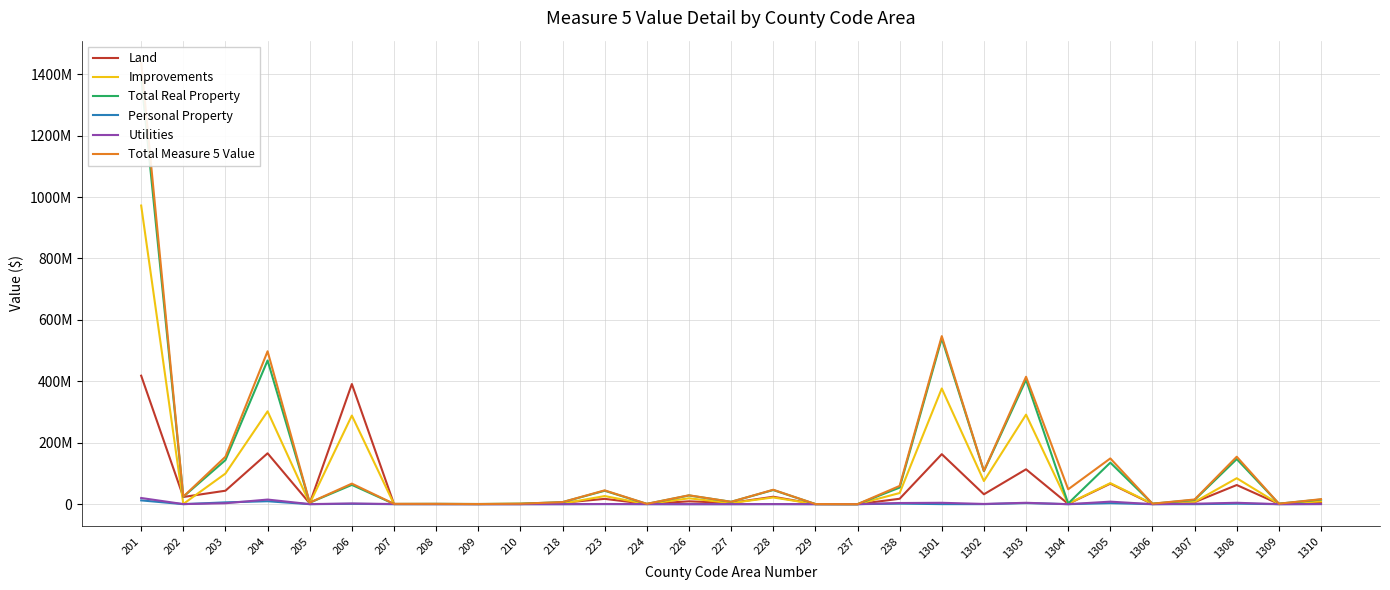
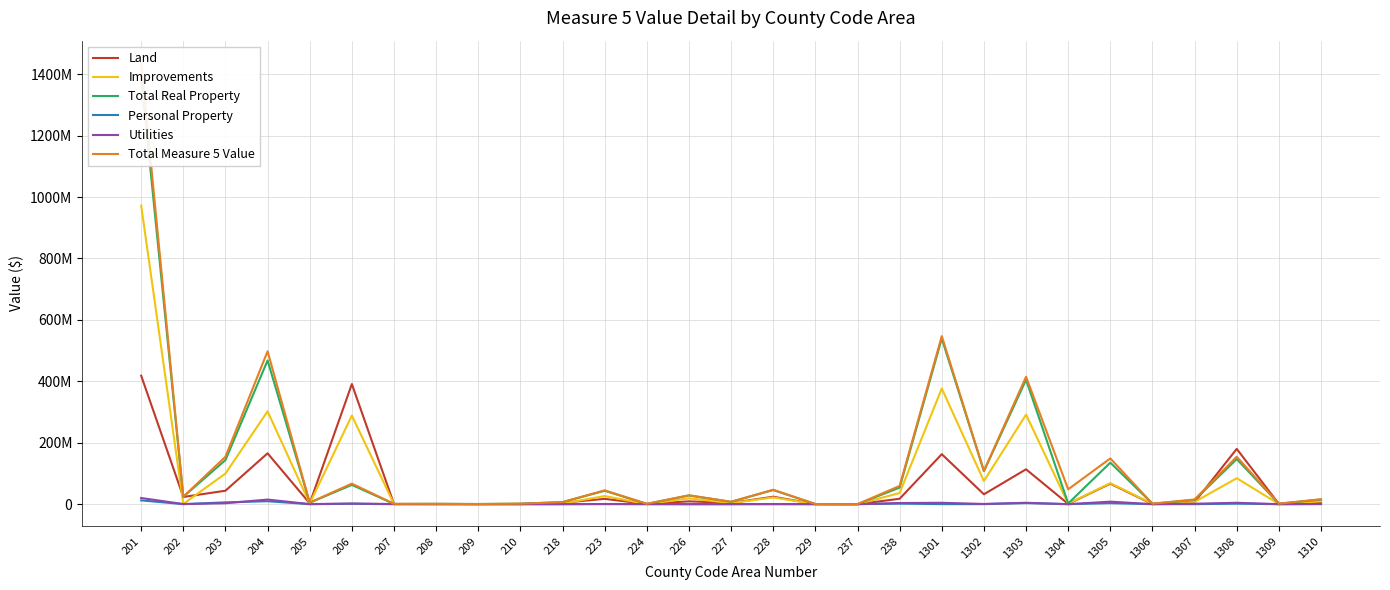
Land, 1308: 60000000 -> 180000000
